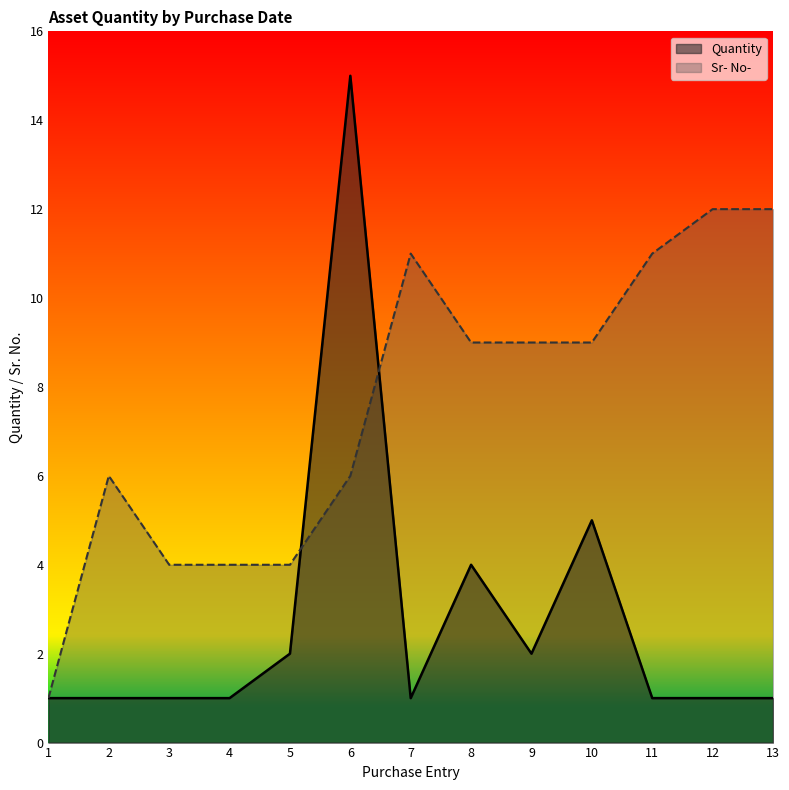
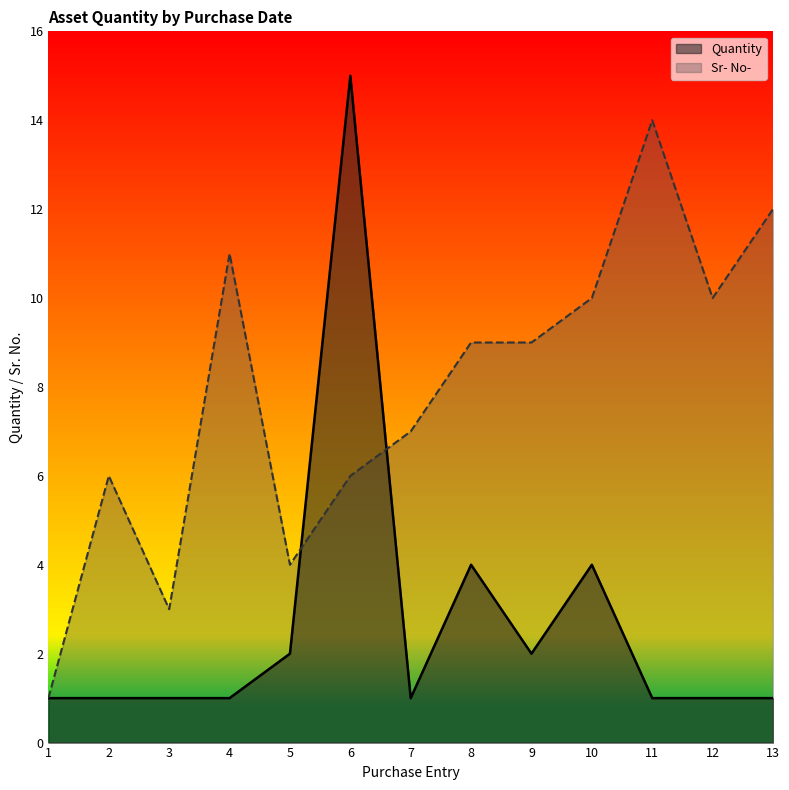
Sr- No-, 3: 4 -> 3
Sr- No-, 4: 4 -> 11
Sr- No-, 7: 11 -> 7
Quantity, 10: 5 -> 4
Sr- No-, 10: 9 -> 10
Sr- No-, 11: 11 -> 14
Sr- No-, 12: 12 -> 10
